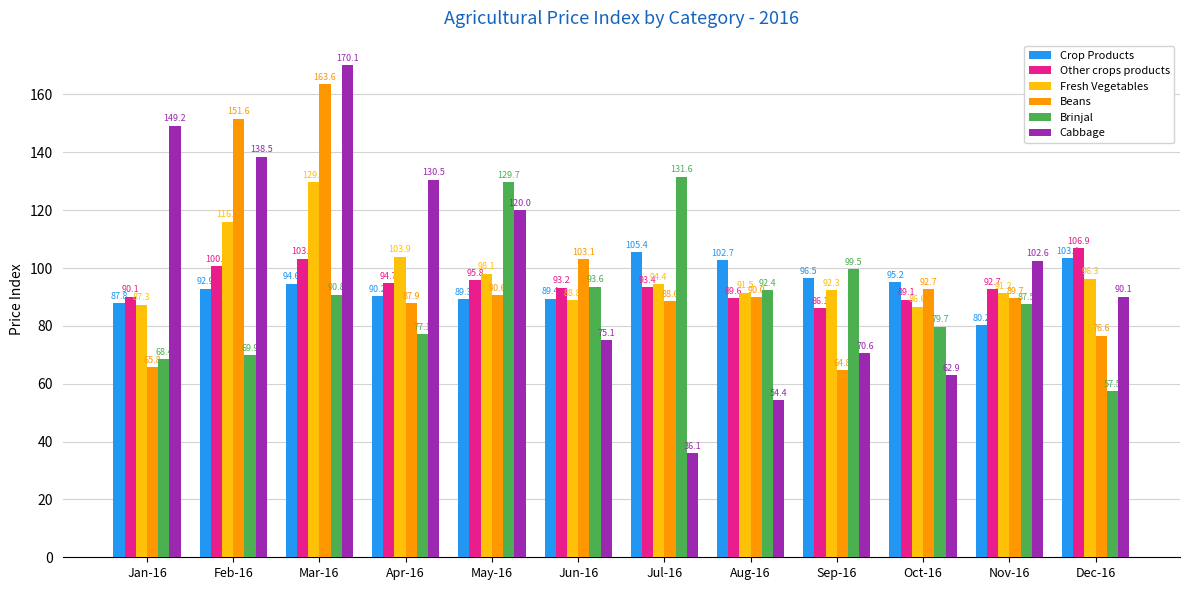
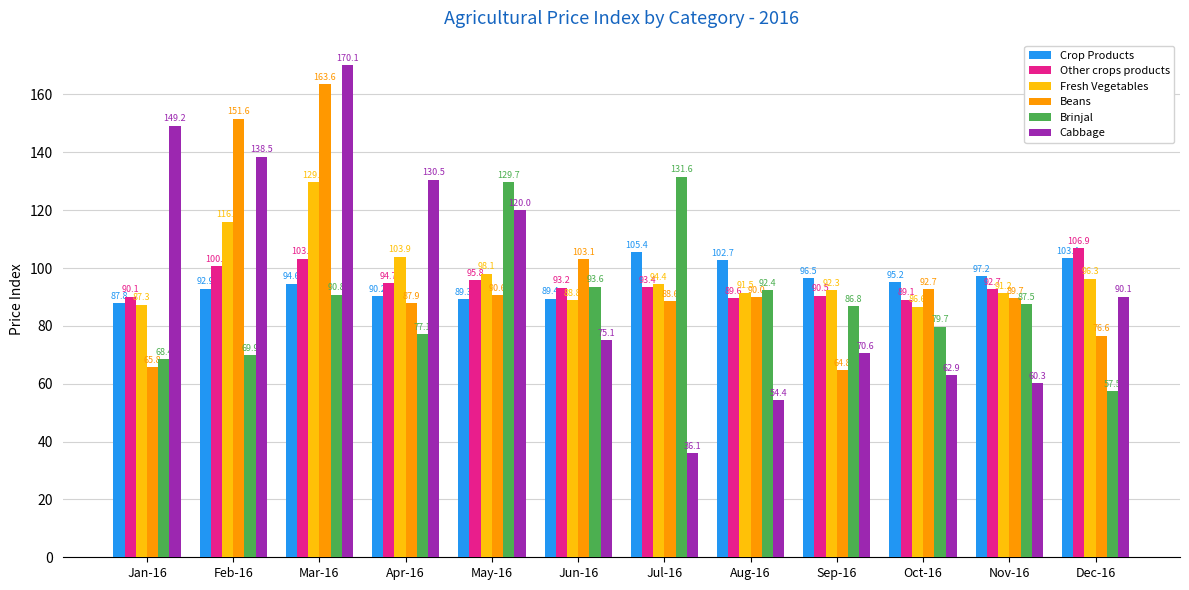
Other crops products, Sep-16: 86.1 -> 90.5
Brinjal, Sep-16: 99.5 -> 86.8
Crop Products, Nov-16: 80.2 -> 97.2
Cabbage, Nov-16: 102.6 -> 60.3
